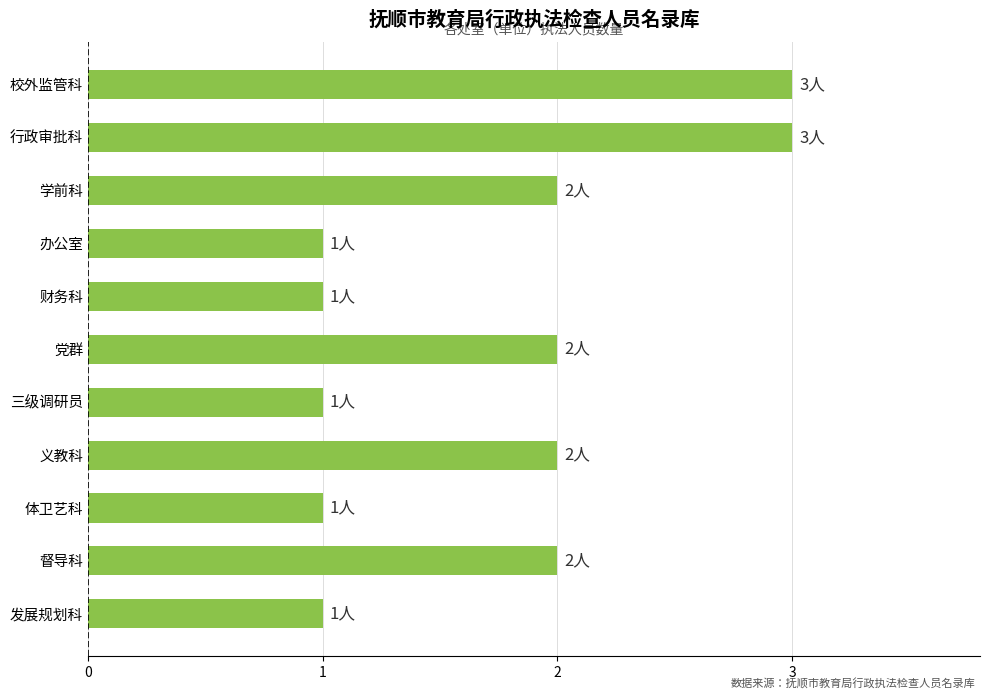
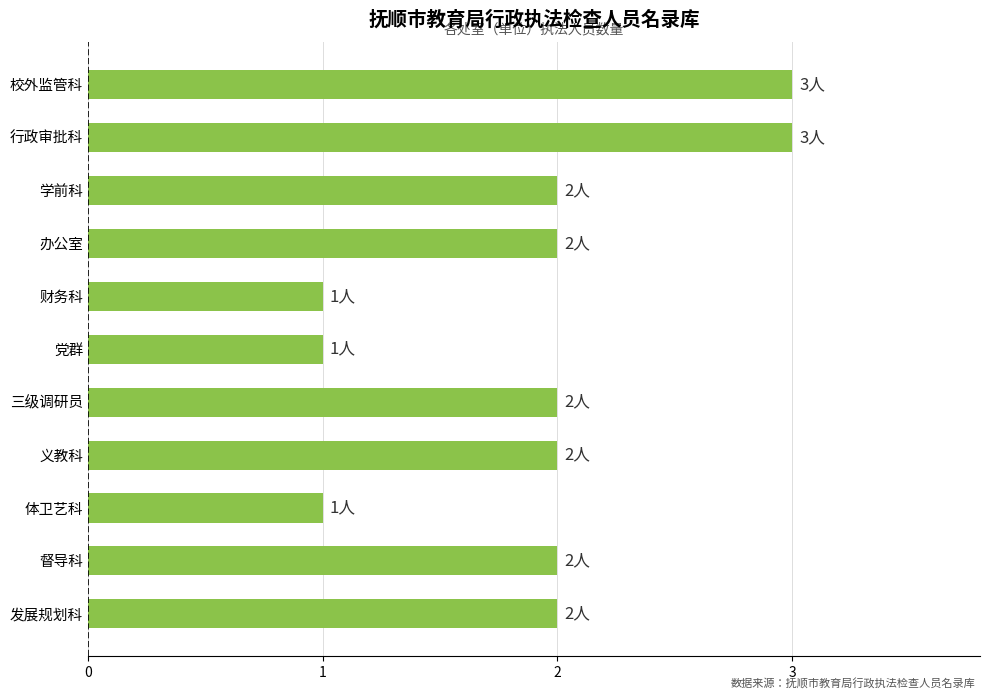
办公室: 1人 -> 2人
党群: 2人 -> 1人
三级调研员: 1人 -> 2人
发展规划科: 1人 -> 2人
